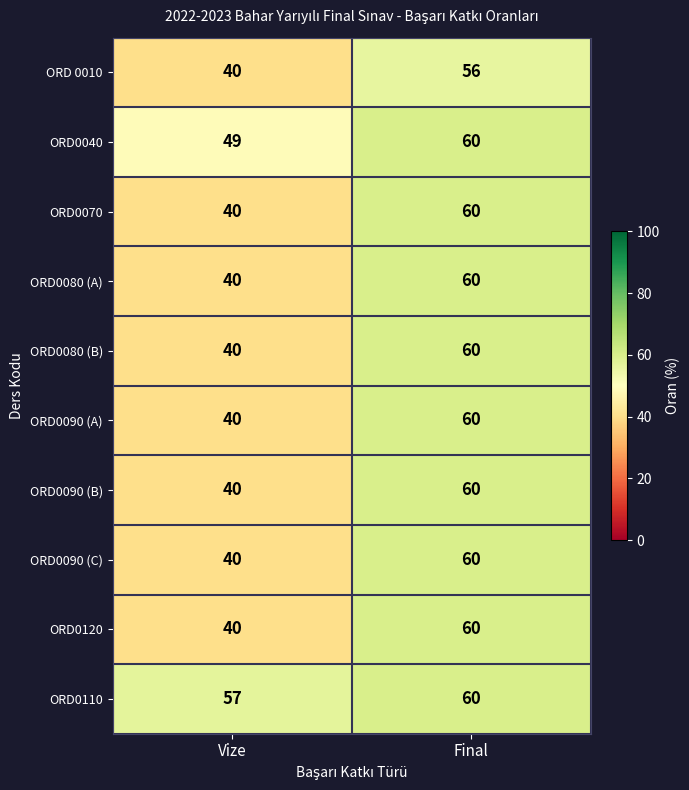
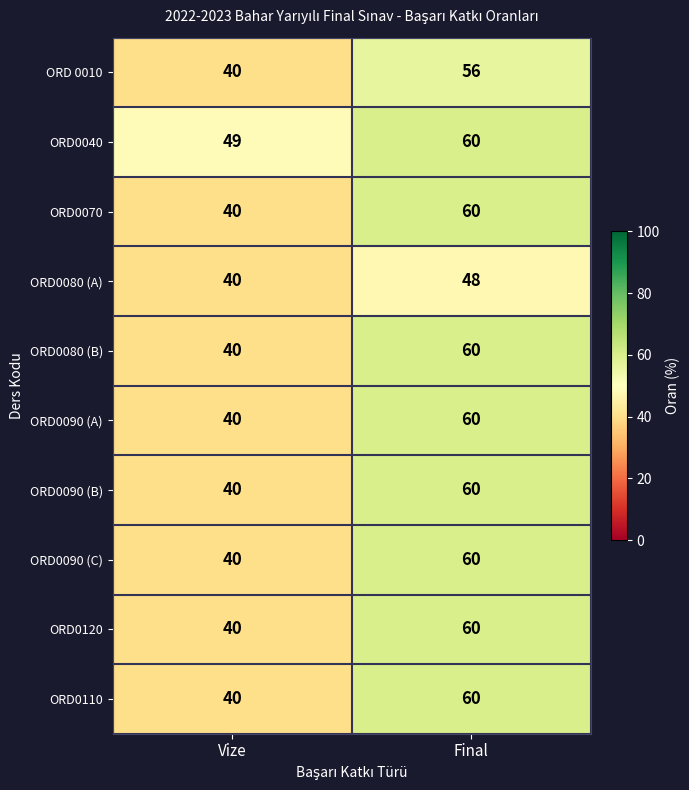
ORD0080 (A), Final: 60 -> 48
ORD0110, Vize: 57 -> 40
